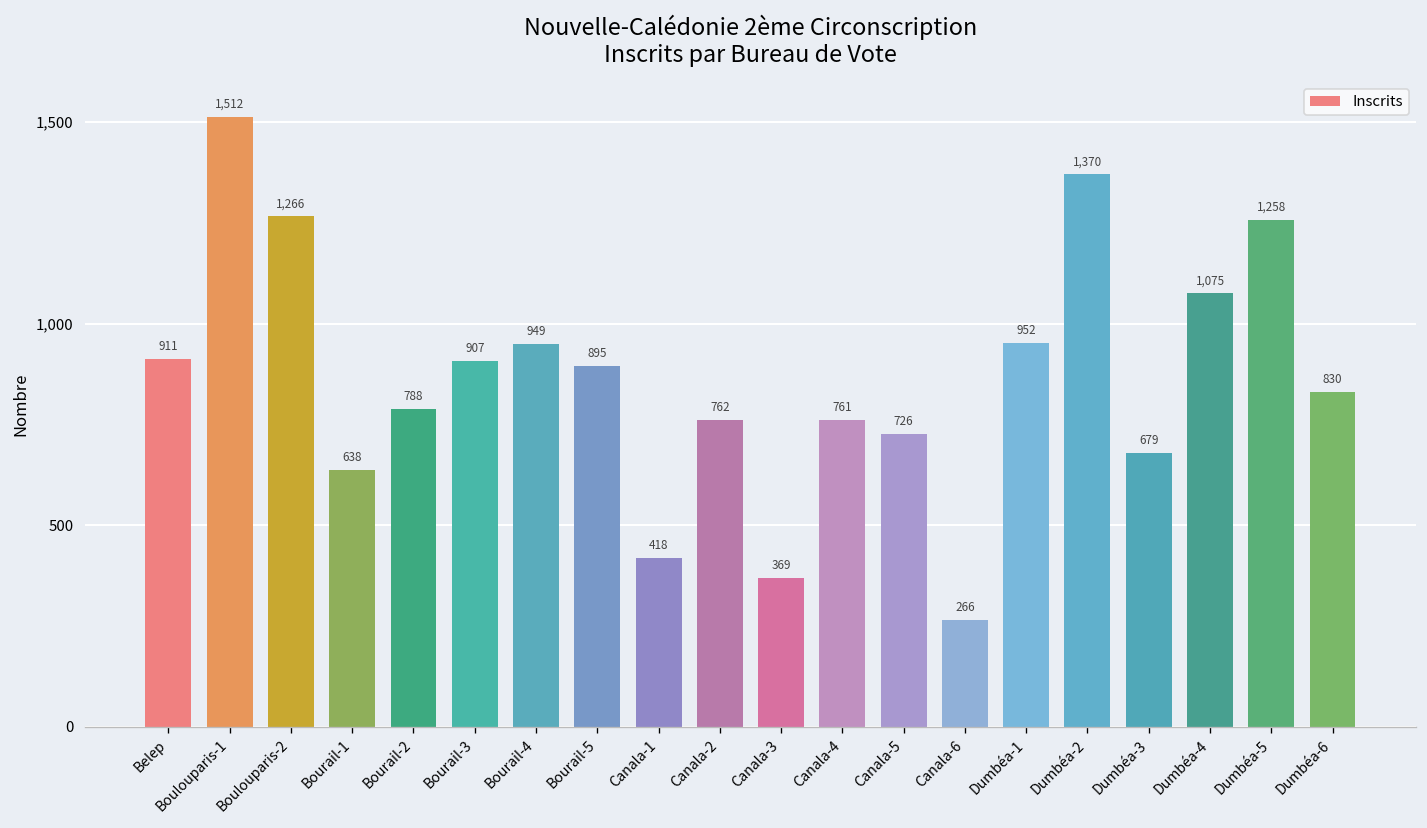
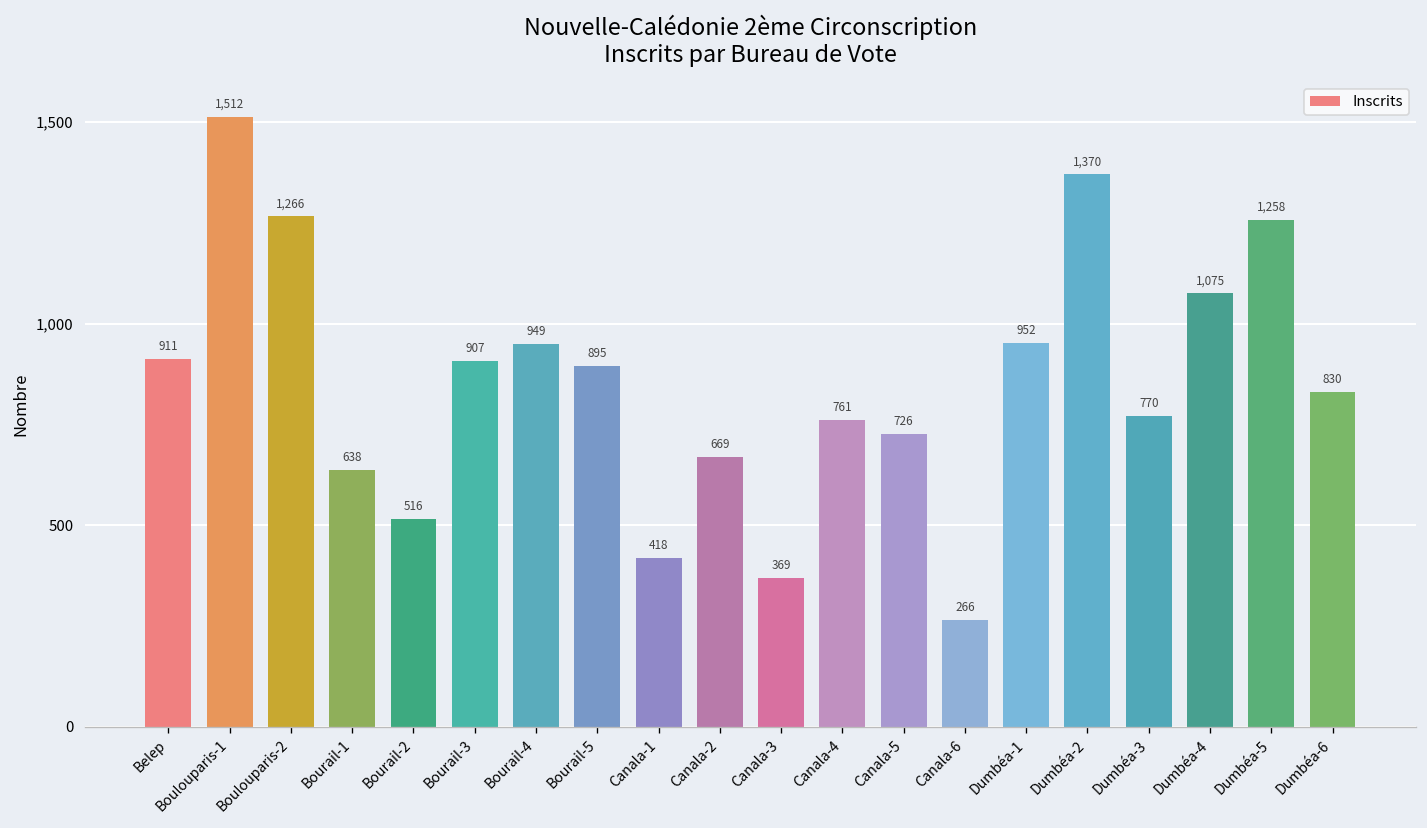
Bourail-2: 788 -> 516
Canala-2: 762 -> 669
Dumbéa-3: 679 -> 770
